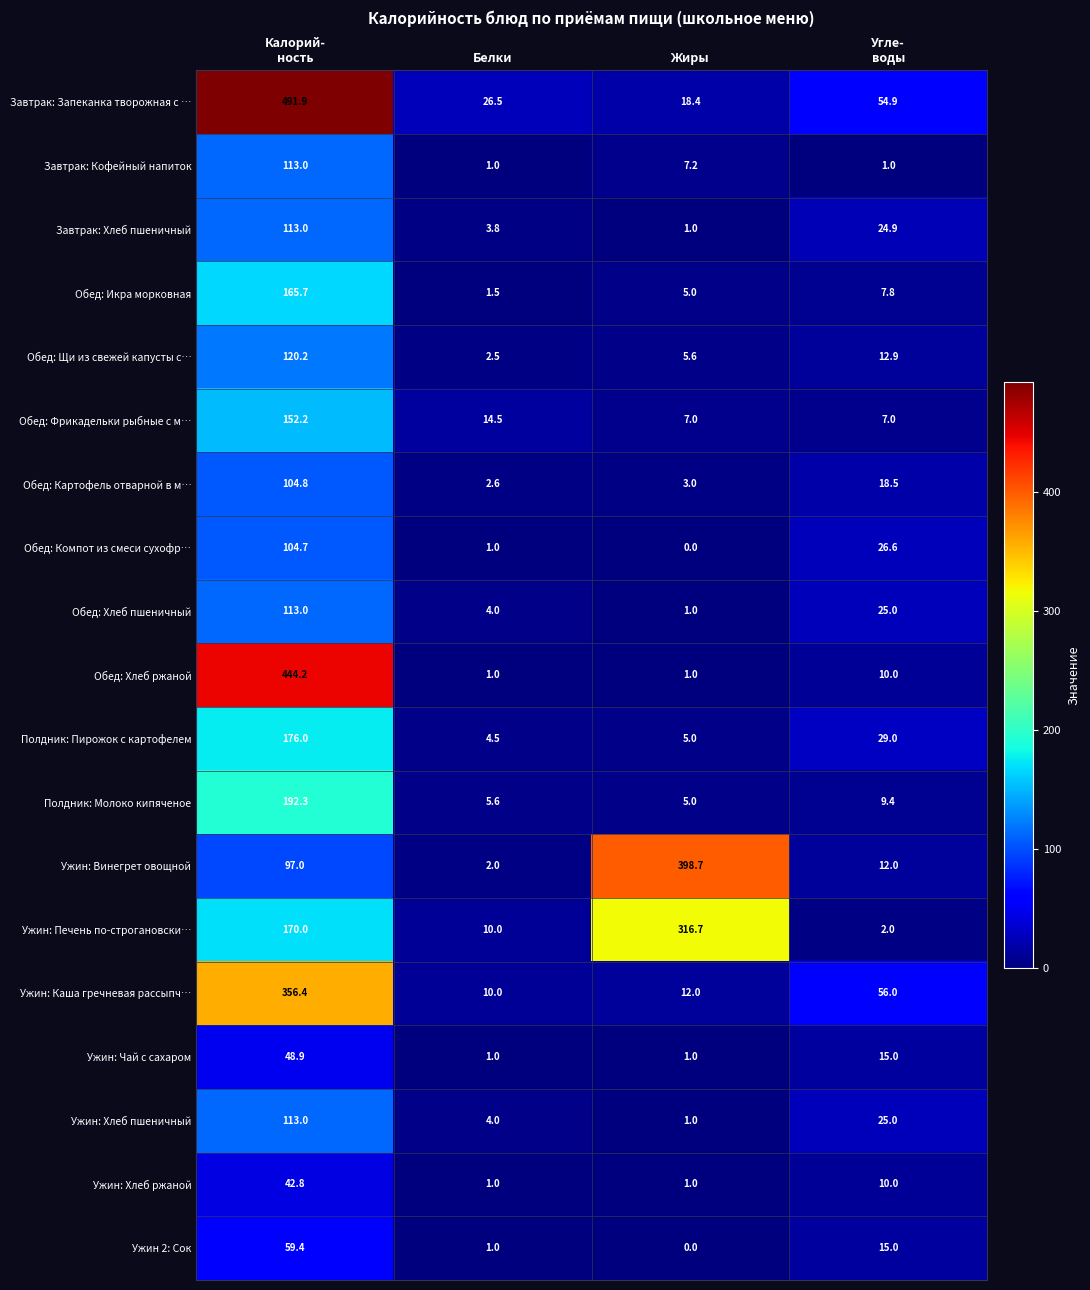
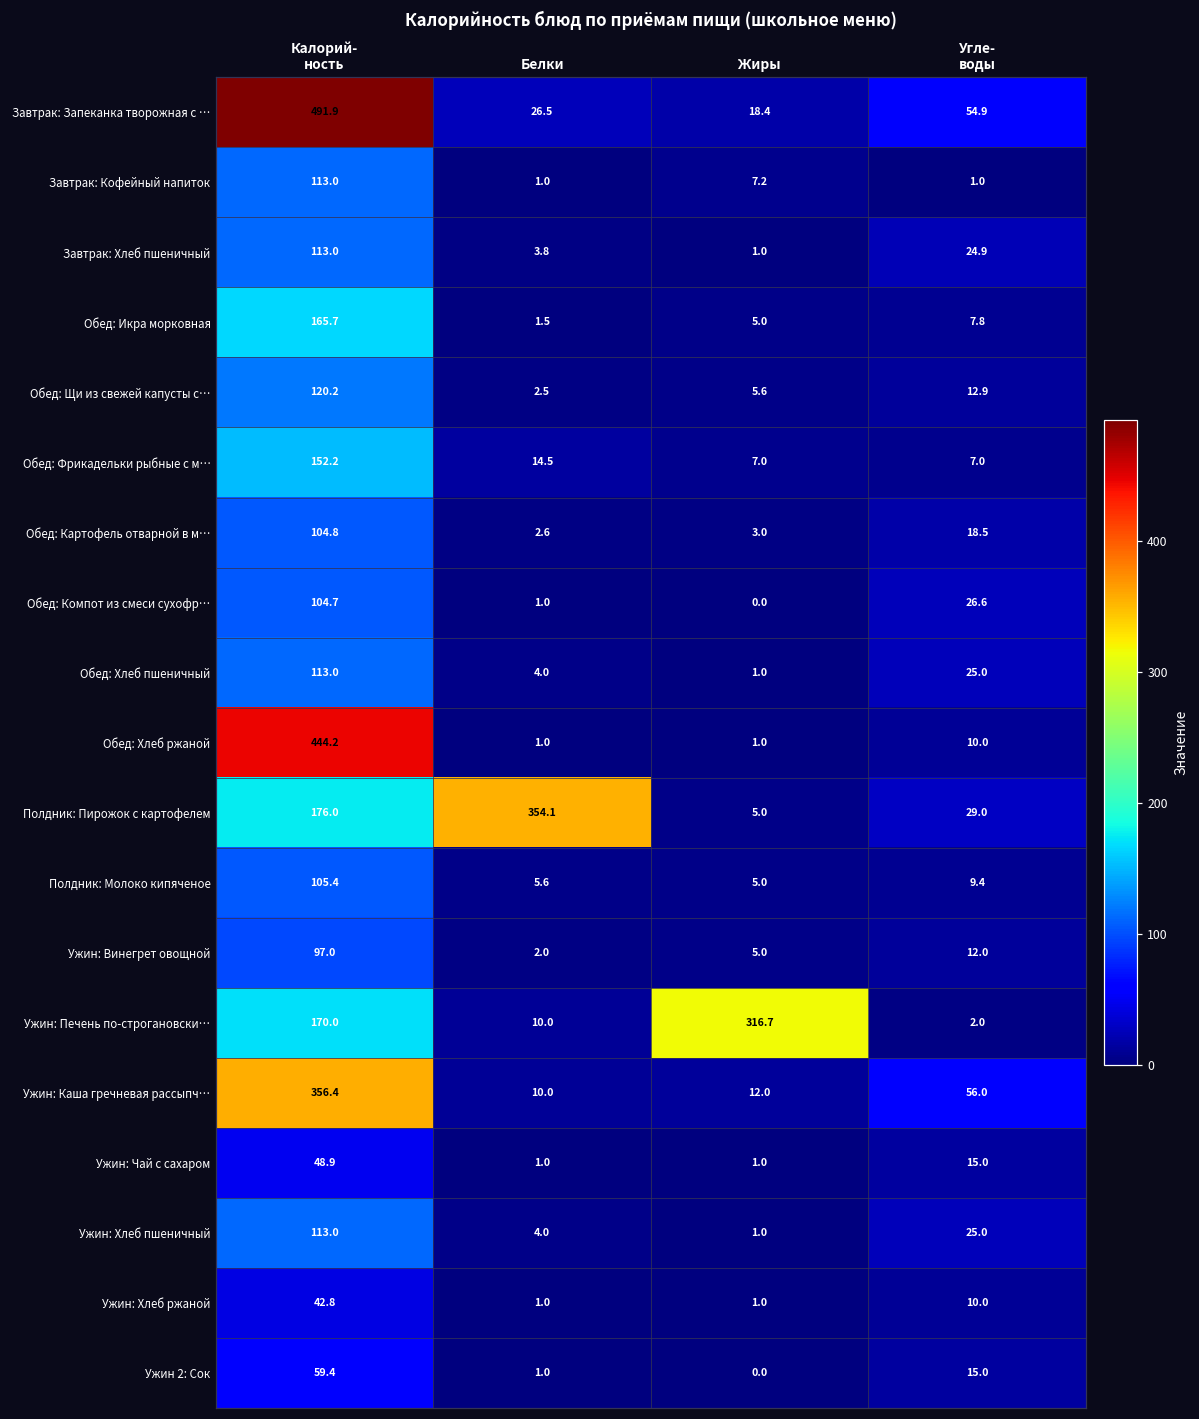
Полдник: Пирожок с картофелем, Белки: 4.5 -> 354.1
Полдник: Молоко кипяченое, Калорий- ность: 192.3 -> 105.4
Ужин: Винегрет овощной, Жиры: 398.7 -> 5.0
